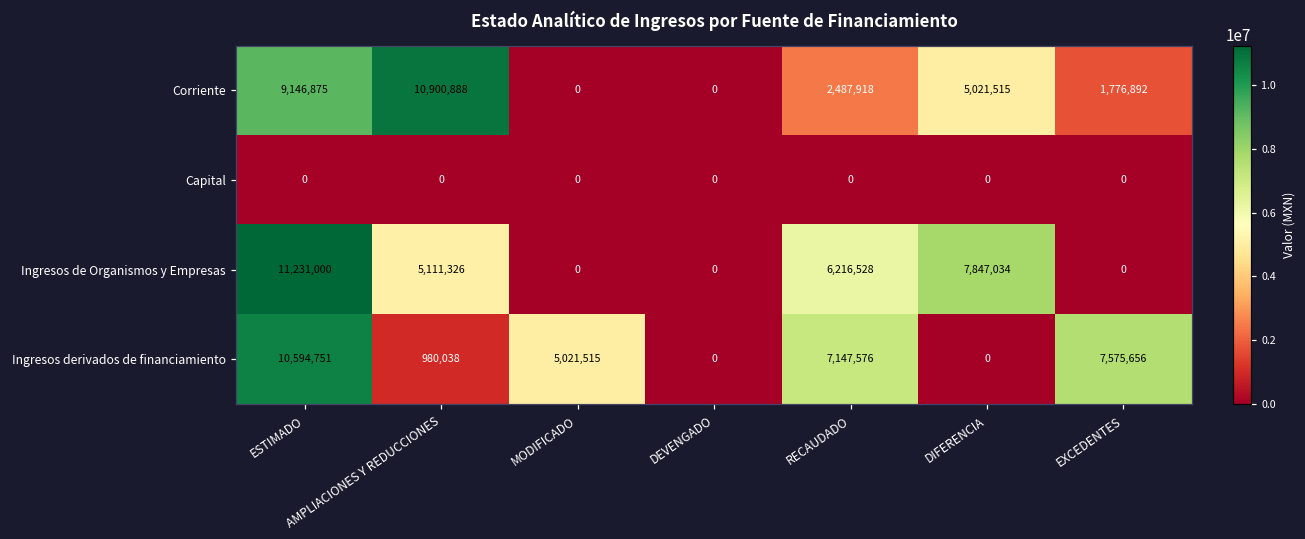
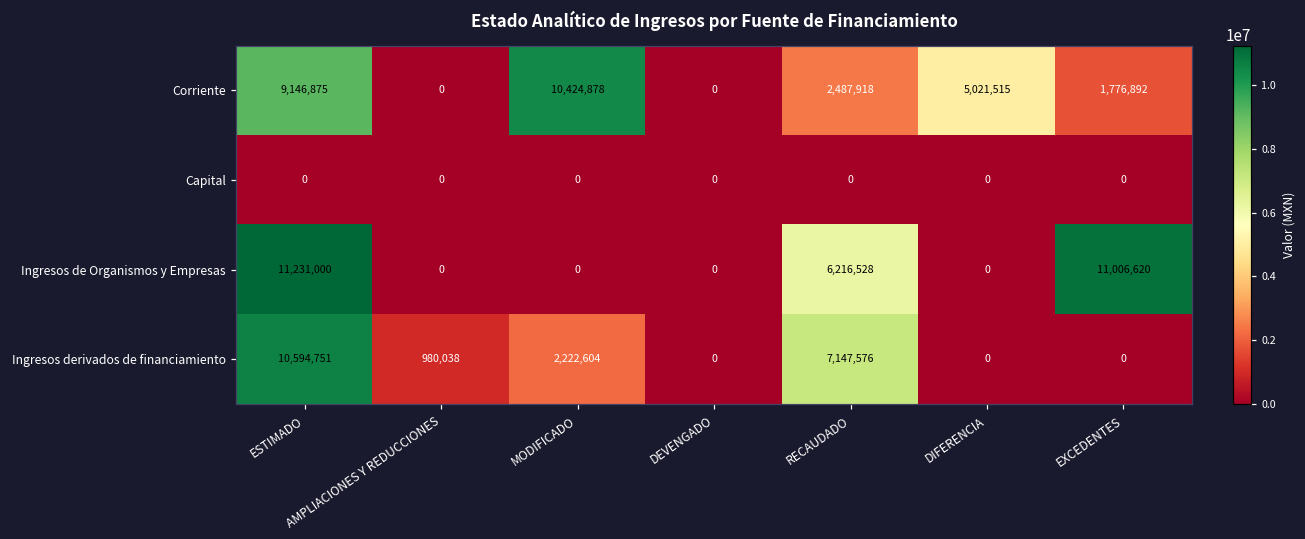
Corriente, AMPLIACIONES Y REDUCCIONES: 10,900,888 -> 0
Corriente, MODIFICADO: 0 -> 10,424,878
Ingresos de Organismos y Empresas, AMPLIACIONES Y REDUCCIONES: 5,111,326 -> 0
Ingresos de Organismos y Empresas, DIFERENCIA: 7,847,034 -> 0
Ingresos de Organismos y Empresas, EXCEDENTES: 0 -> 11,006,620
Ingresos derivados de financiamiento, MODIFICADO: 5,021,515 -> 2,222,604
Ingresos derivados de financiamiento, EXCEDENTES: 7,575,656 -> 0
